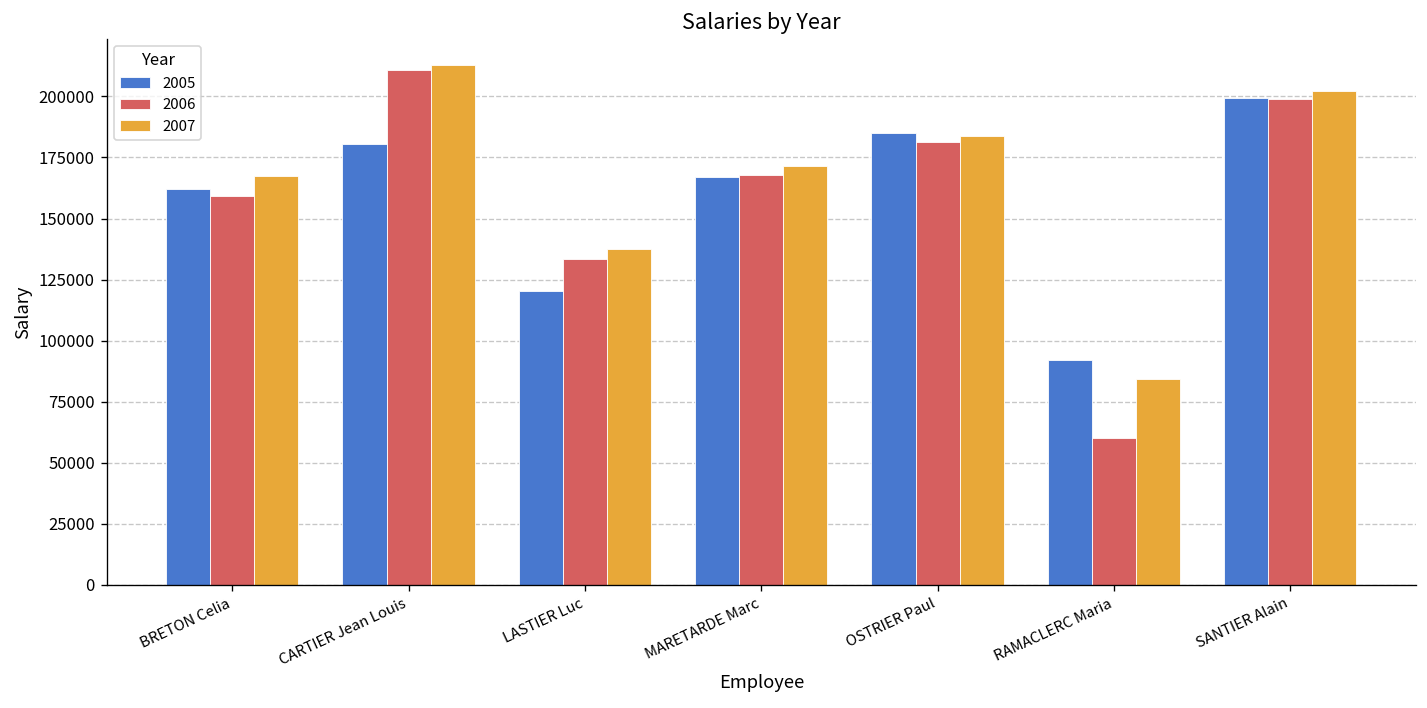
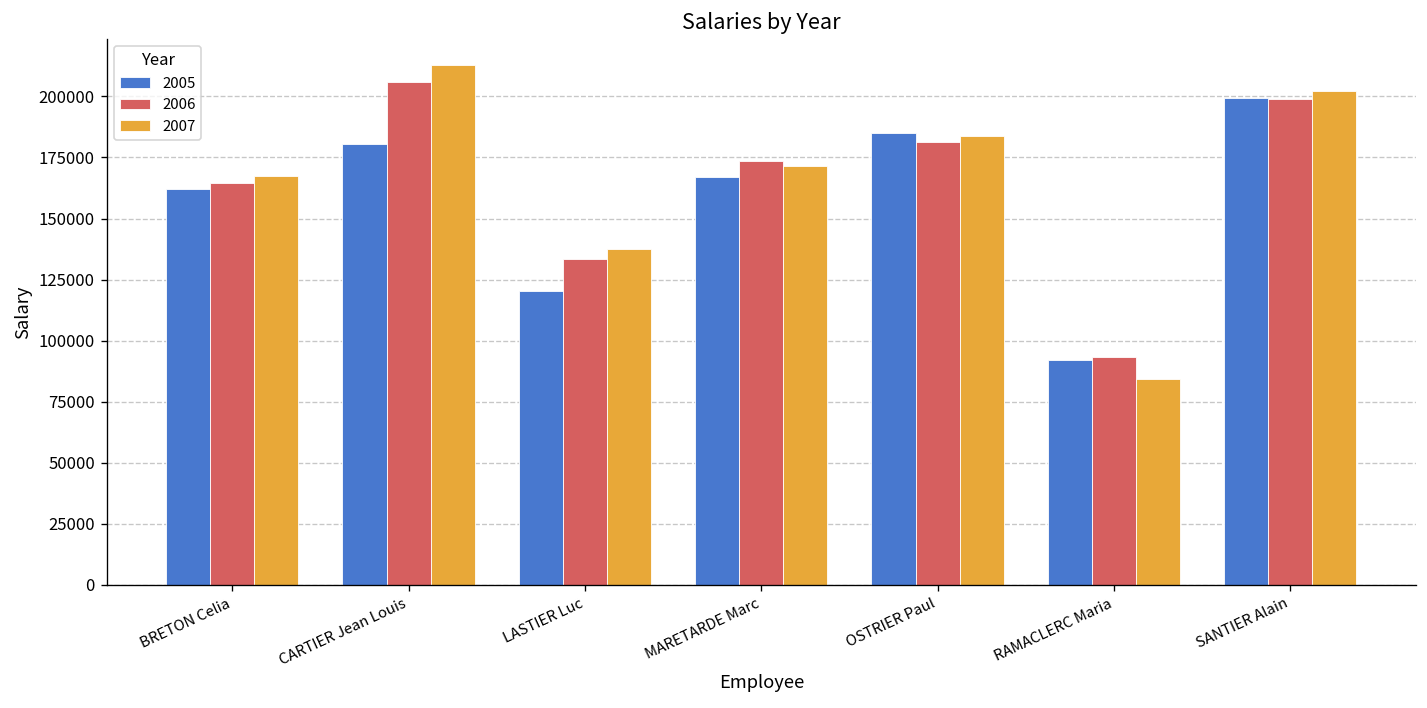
2006, BRETON Celia: 159000 -> 165000
2006, CARTIER Jean Louis: 211000 -> 206000
2006, MARETARDE Marc: 168000 -> 173000
2006, RAMACLERC Maria: 60000 -> 93000
